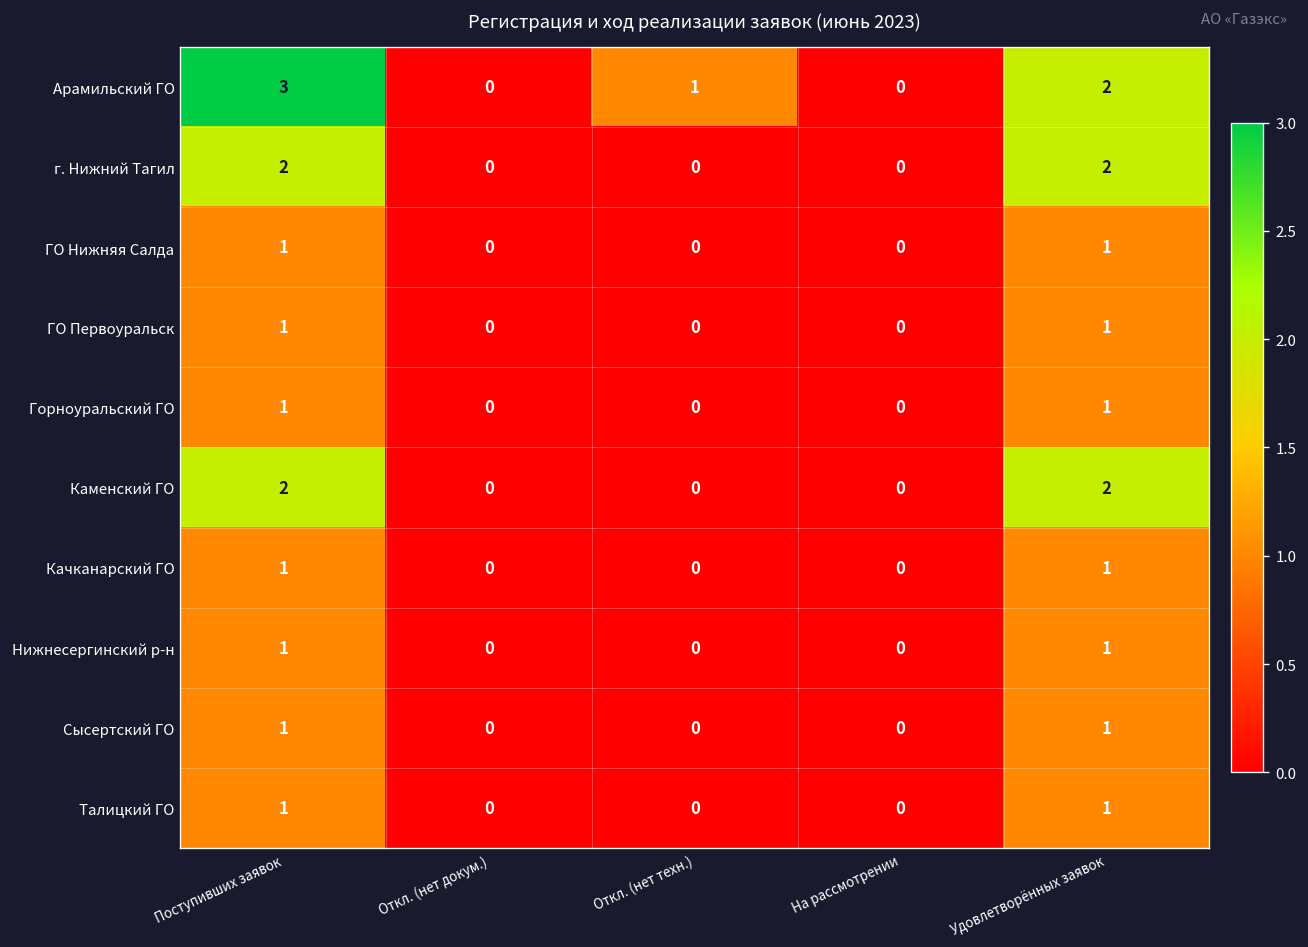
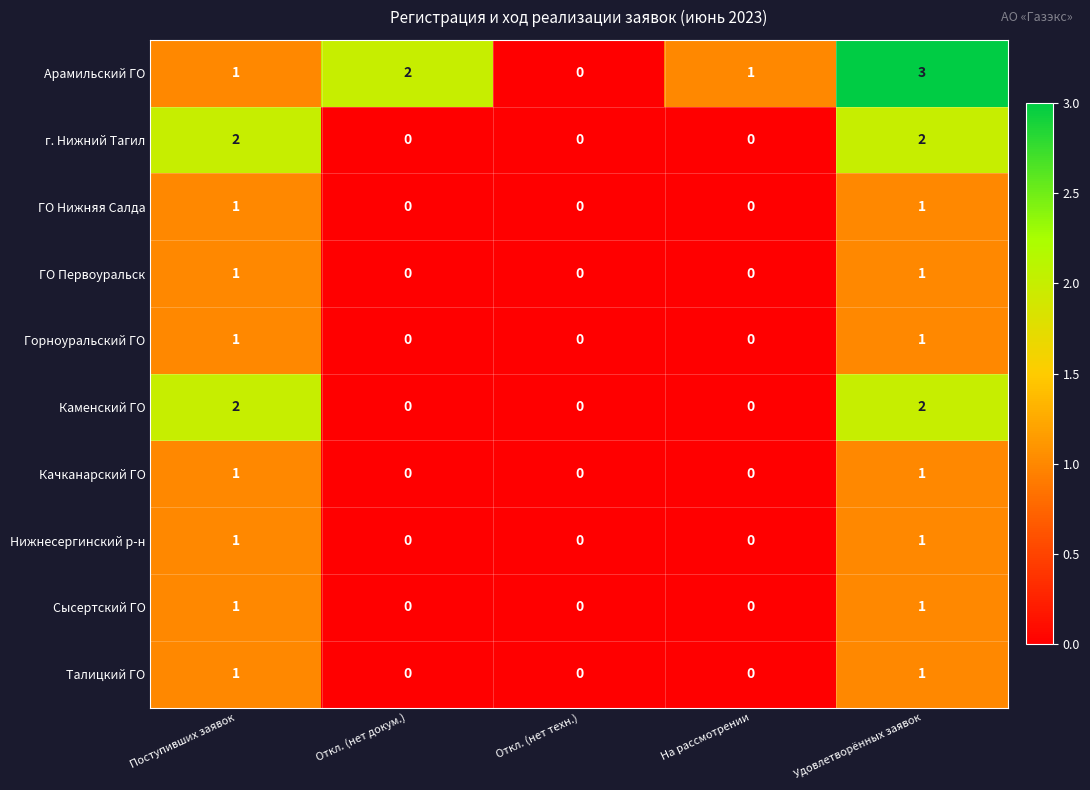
Арамильский ГО, Поступивших заявок: 3 -> 1
Арамильский ГО, Откл. (нет докум.): 0 -> 2
Арамильский ГО, Откл. (нет техн.): 1 -> 0
Арамильский ГО, На рассмотрении: 0 -> 1
Арамильский ГО, Удовлетворённых заявок: 2 -> 3
